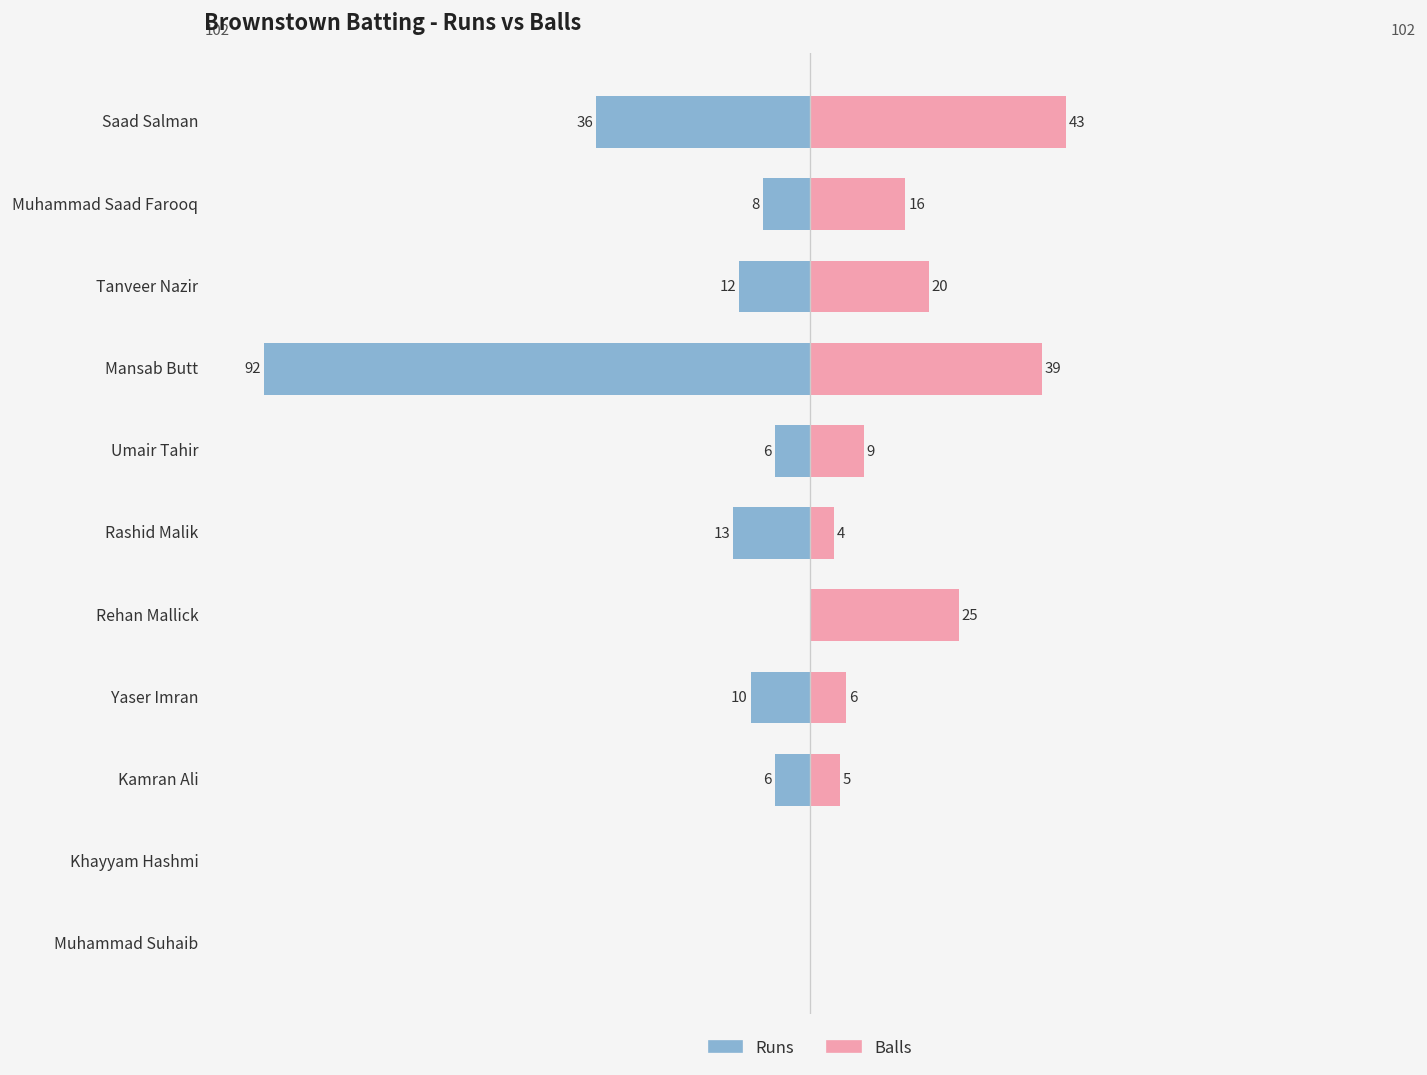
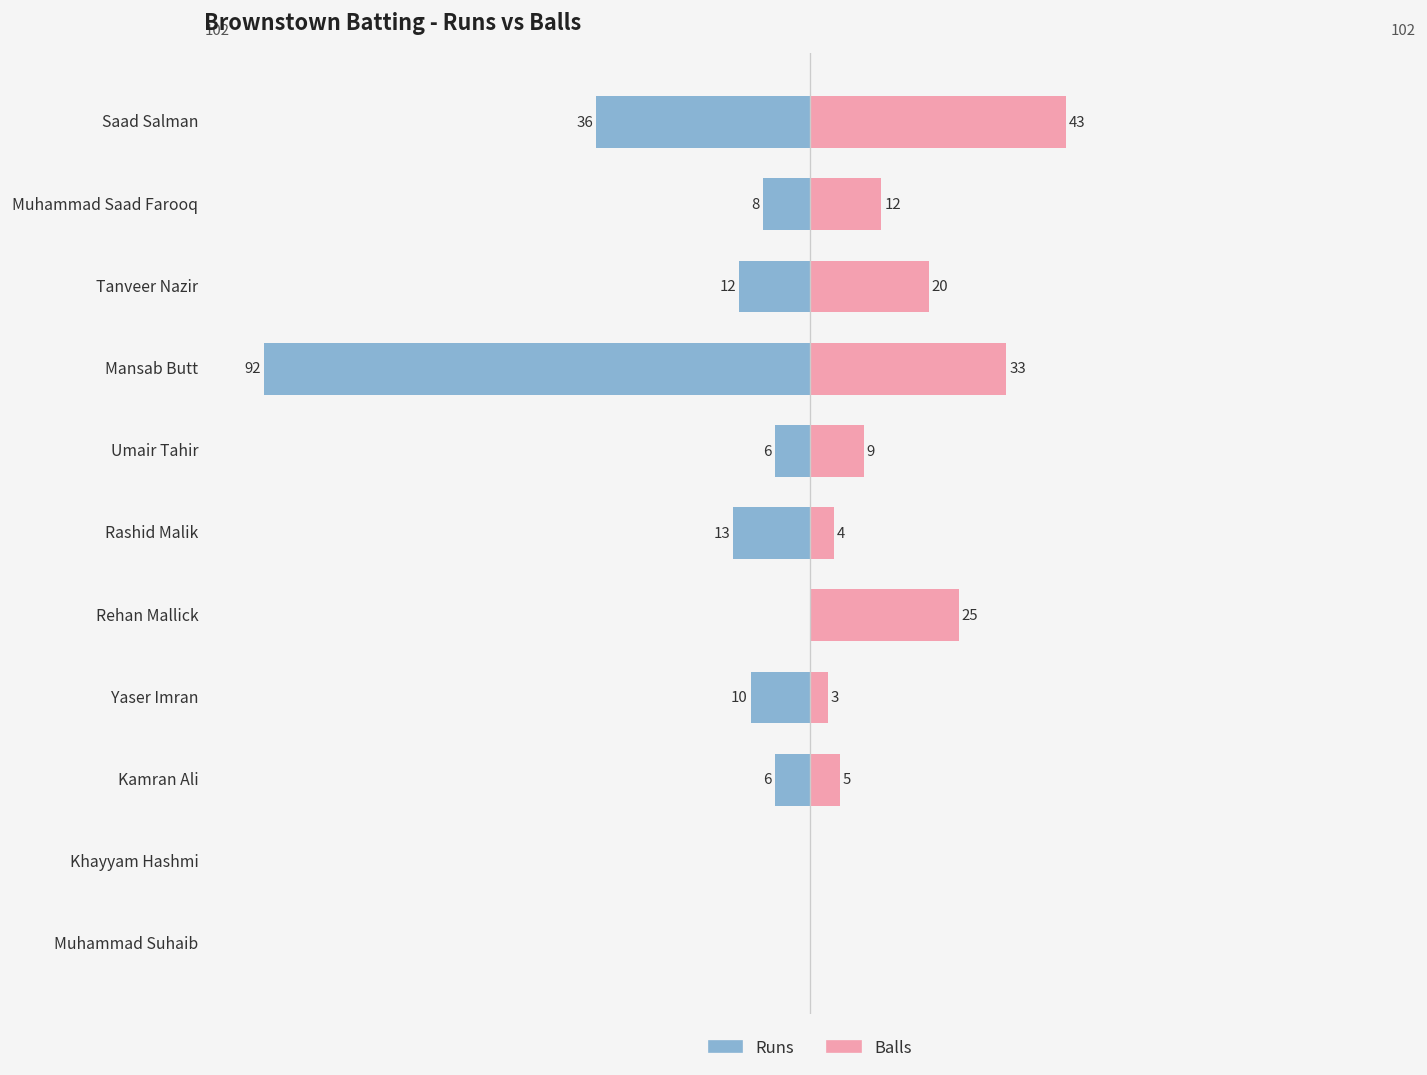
Balls, Muhammad Saad Farooq: 16 -> 12
Balls, Mansab Butt: 39 -> 33
Balls, Yaser Imran: 6 -> 3
